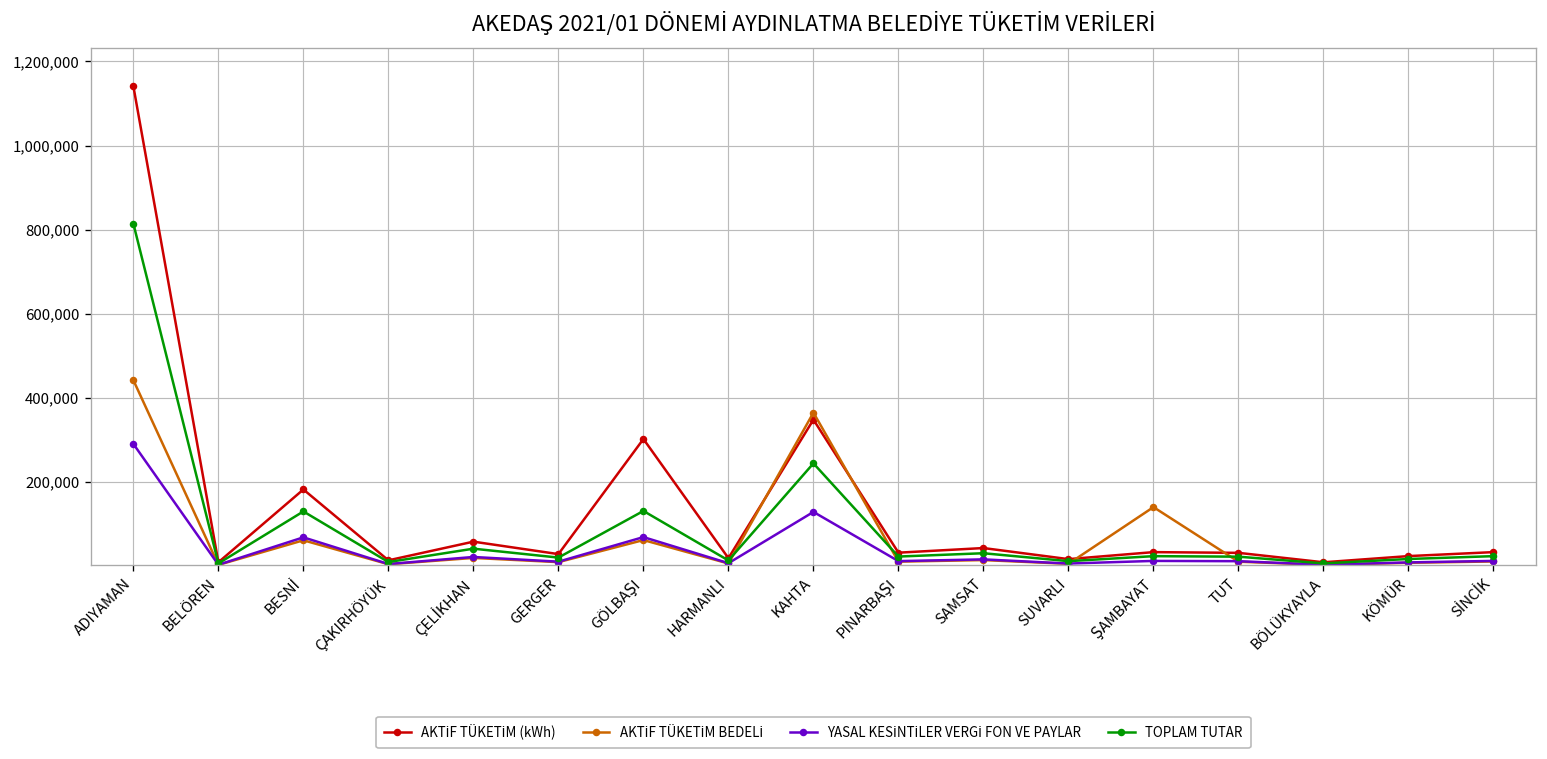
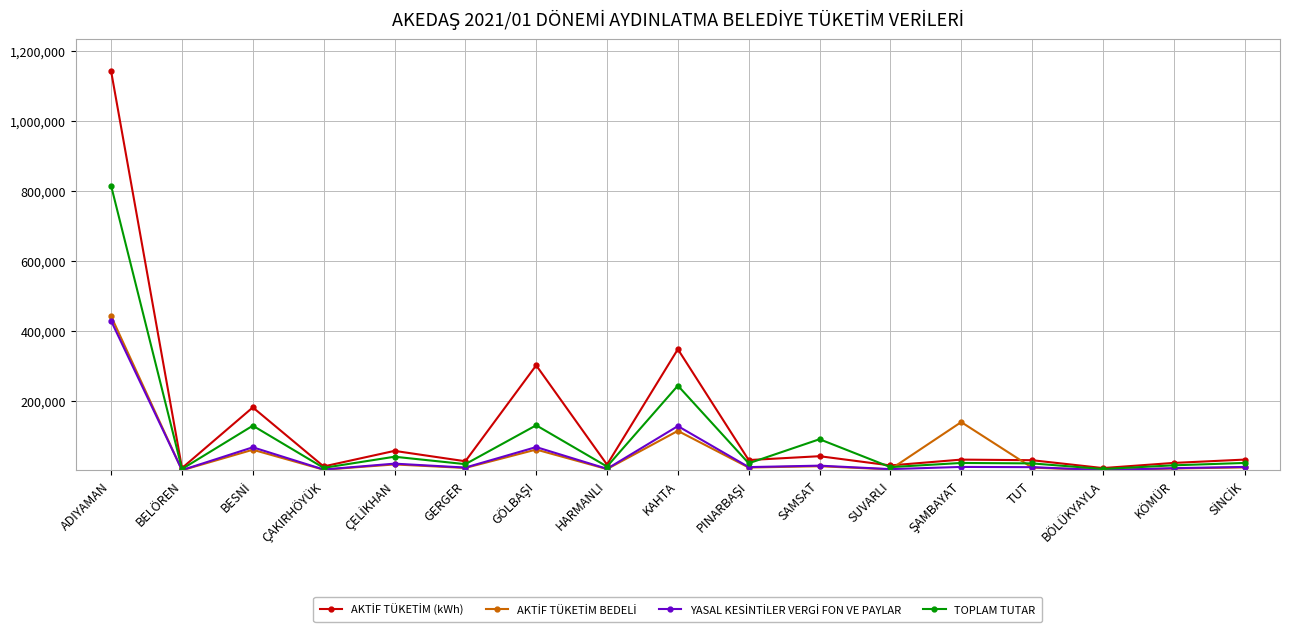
YASAL KESİNTİLER VERGİ FON VE PAYLAR, ADIYAMAN: 290,000 -> 430,000
AKTİF TÜKETİM BEDELİ, KAHTA: 370,000 -> 120,000
TOPLAM TUTAR, SAMSAT: 30,000 -> 90,000
